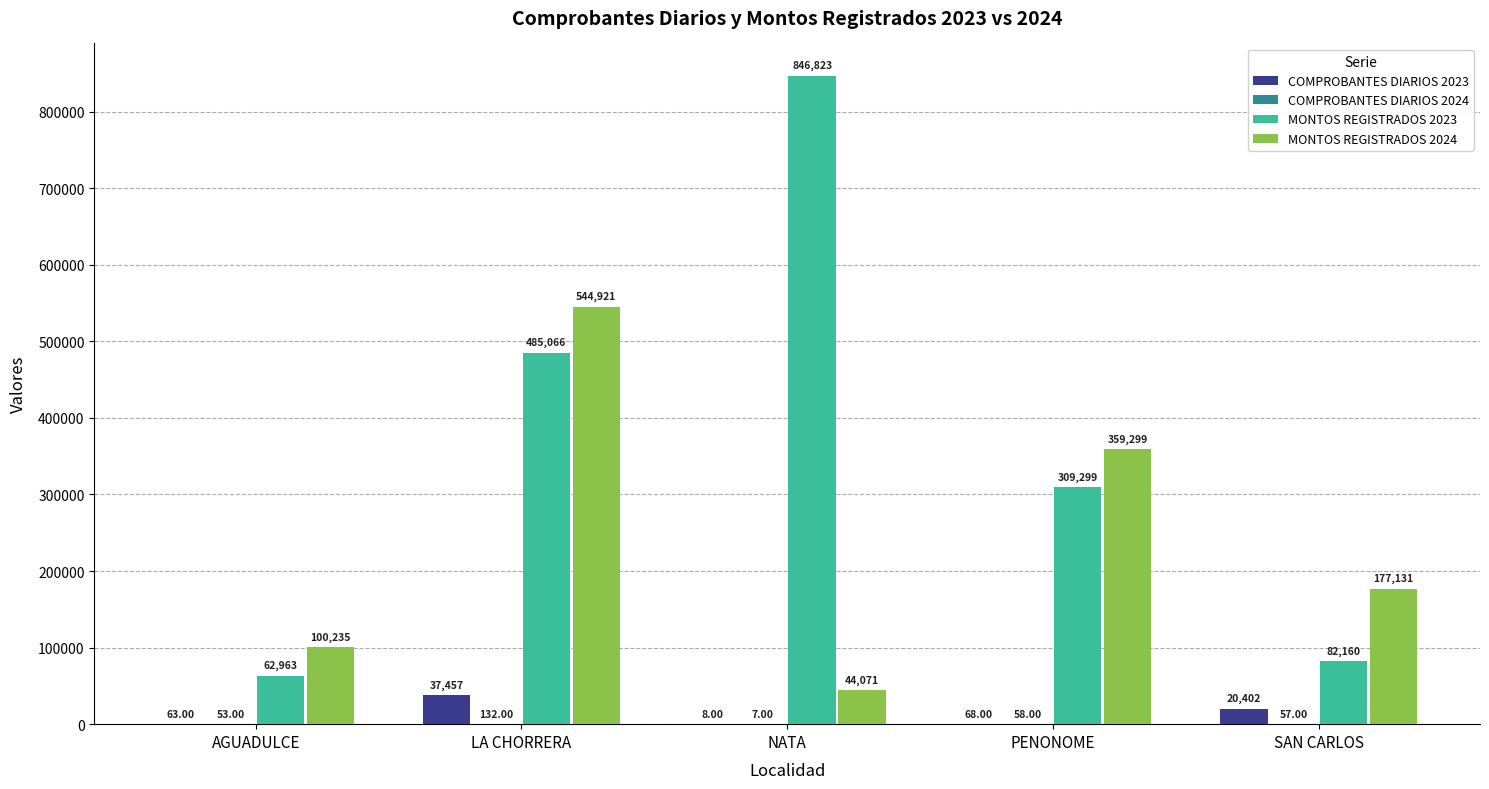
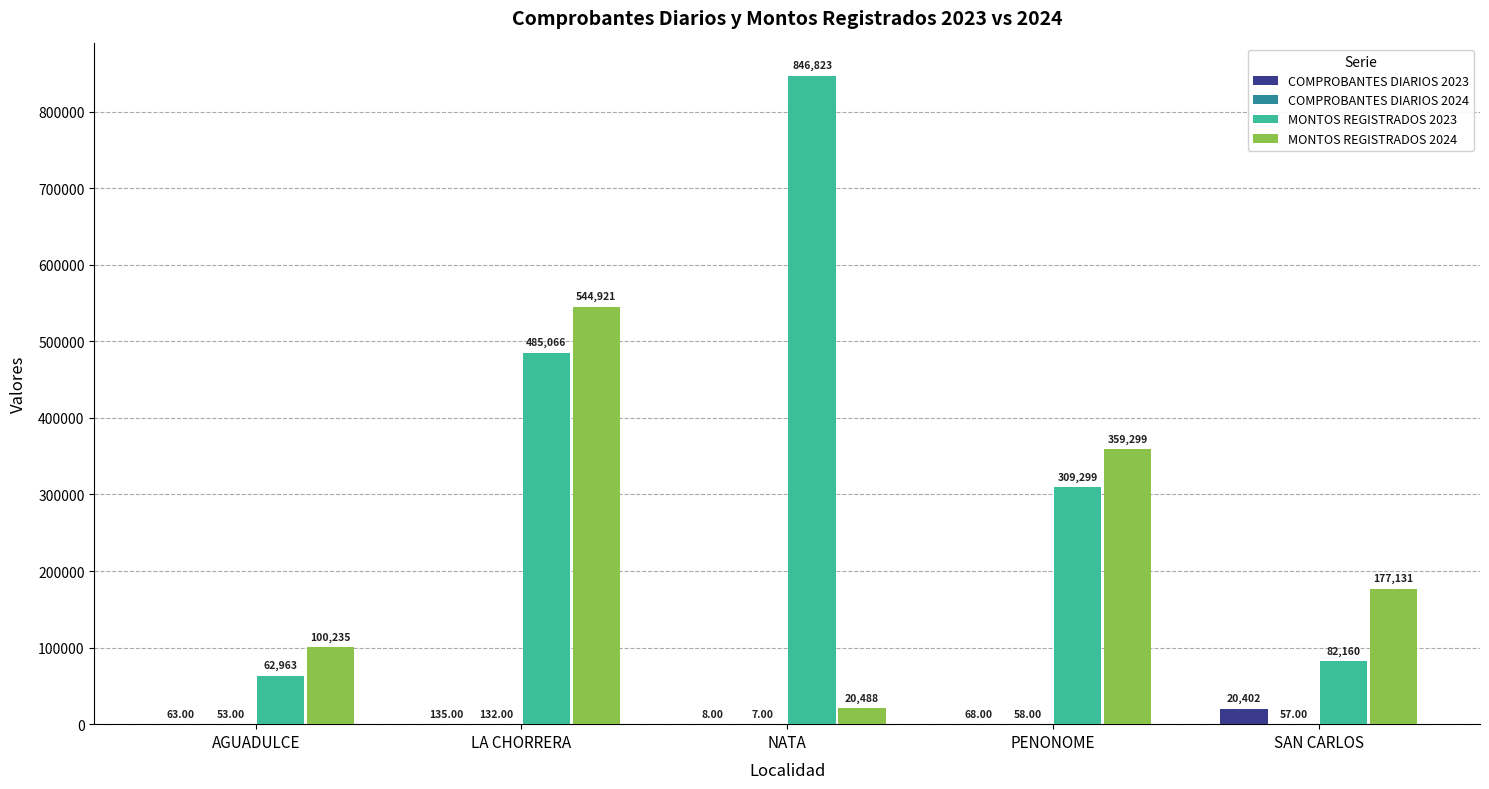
COMPROBANTES DIARIOS 2023, LA CHORRERA: 37,457 -> 135.00
MONTOS REGISTRADOS 2024, NATA: 44,071 -> 20,488
